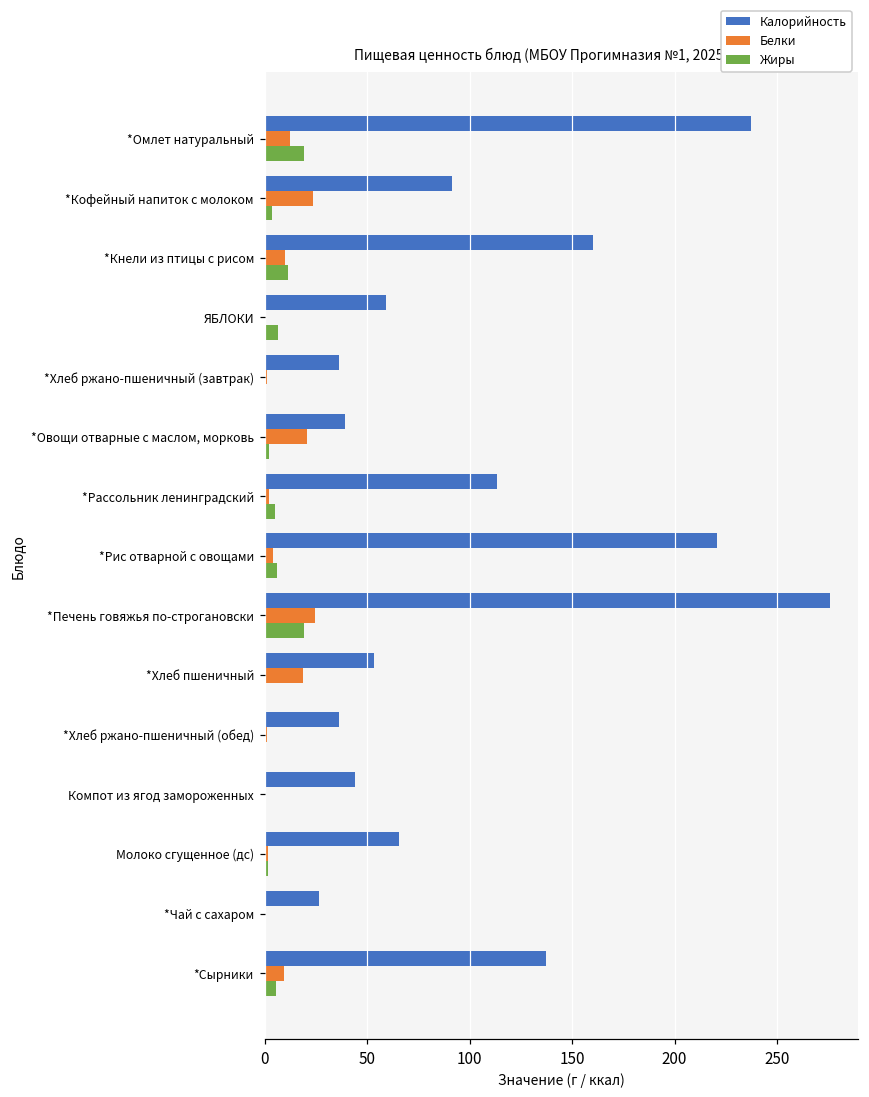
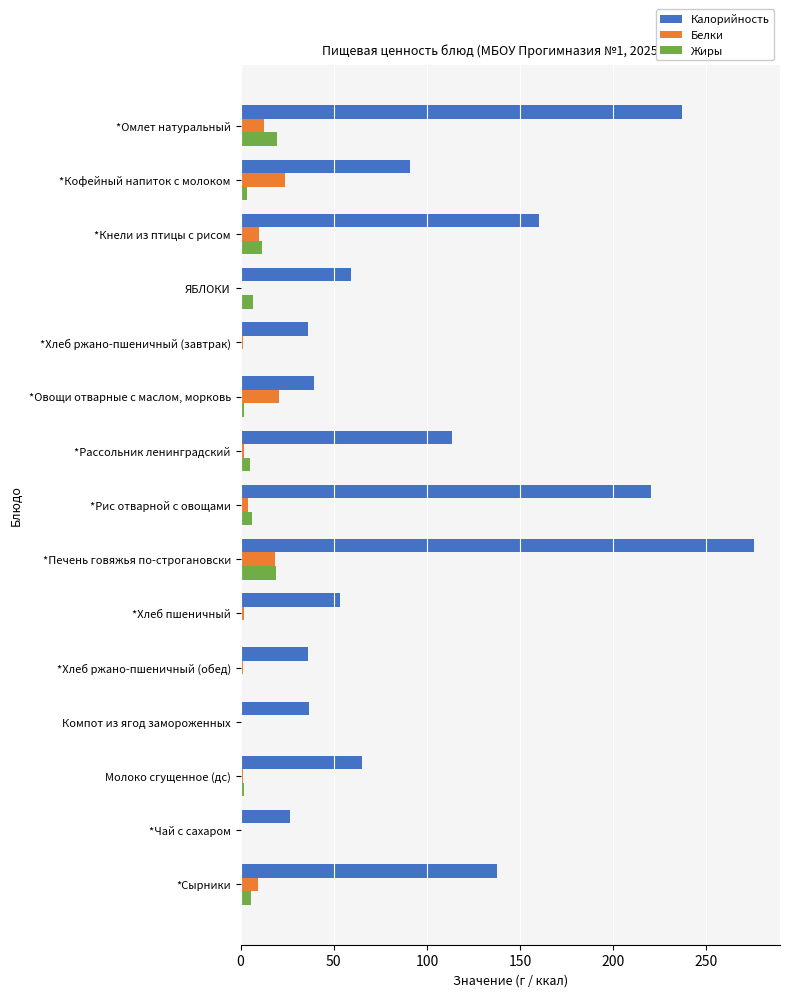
Белки, *Печень говяжья по-строгановски: 24 -> 18
Белки, *Хлеб пшеничный: 19 -> 2
Калорийность, Компот из ягод замороженных: 44 -> 37
